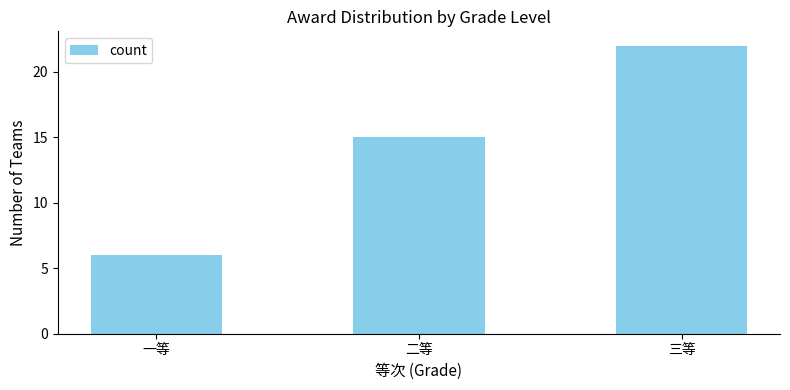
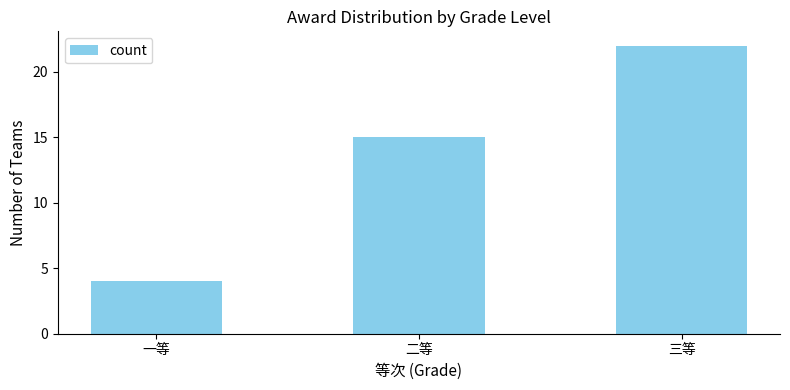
一等: 6 -> 4
